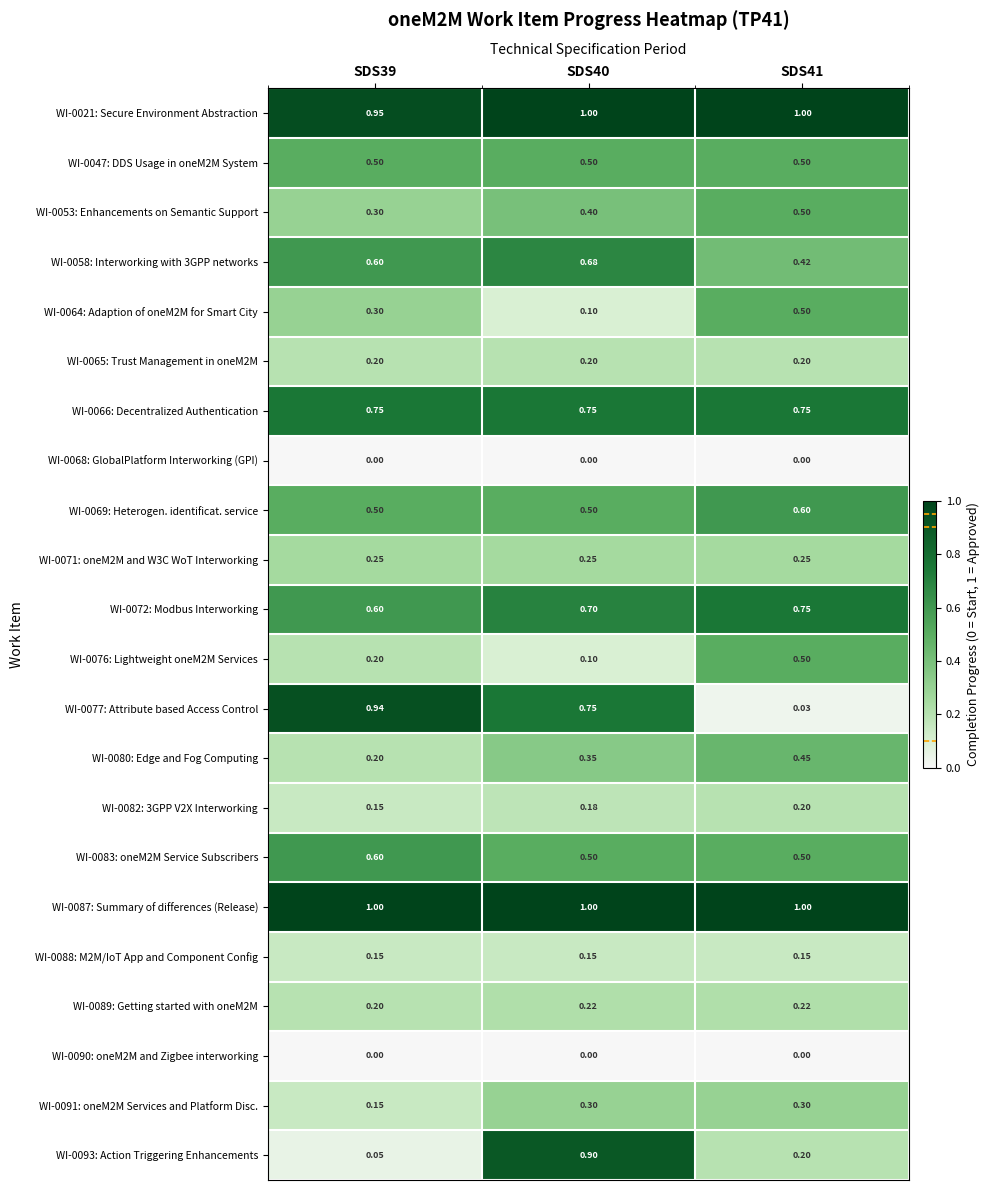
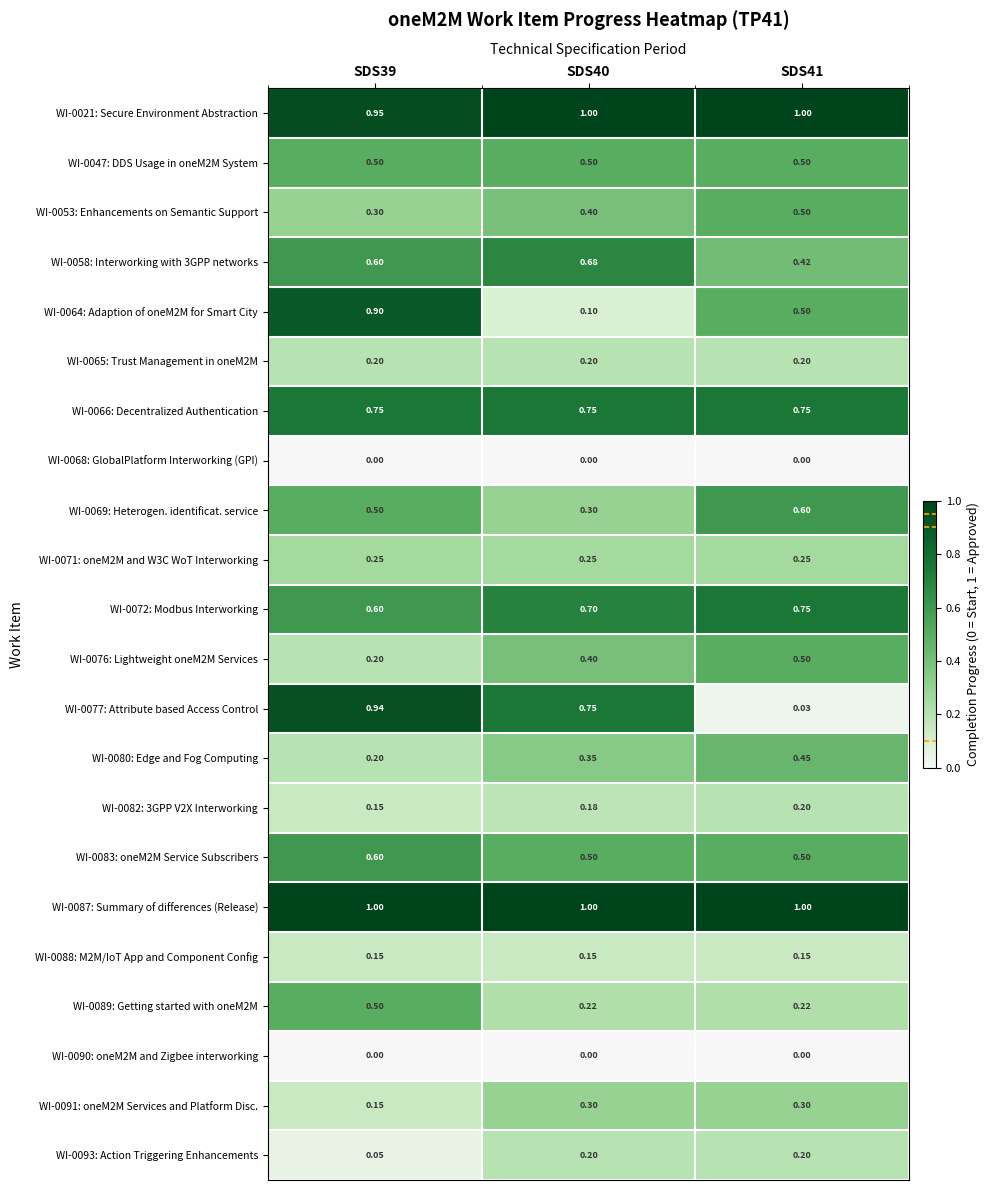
WI-0064: Adaption of oneM2M for Smart City, SDS39: 0.30 -> 0.90
WI-0069: Heterogen. identificat. service, SDS40: 0.50 -> 0.30
WI-0076: Lightweight oneM2M Services, SDS40: 0.10 -> 0.40
WI-0089: Getting started with oneM2M, SDS39: 0.20 -> 0.50
WI-0093: Action Triggering Enhancements, SDS40: 0.90 -> 0.20
